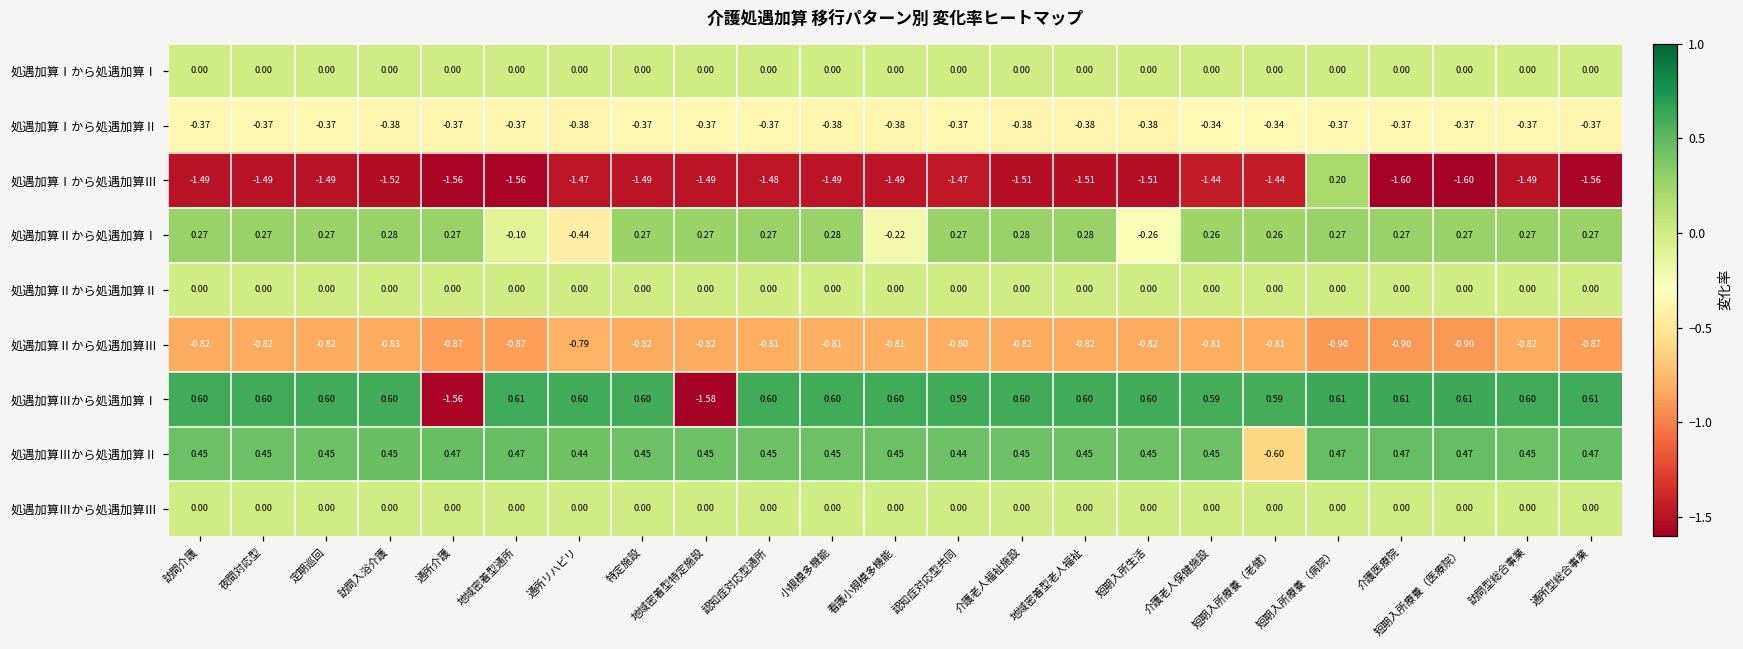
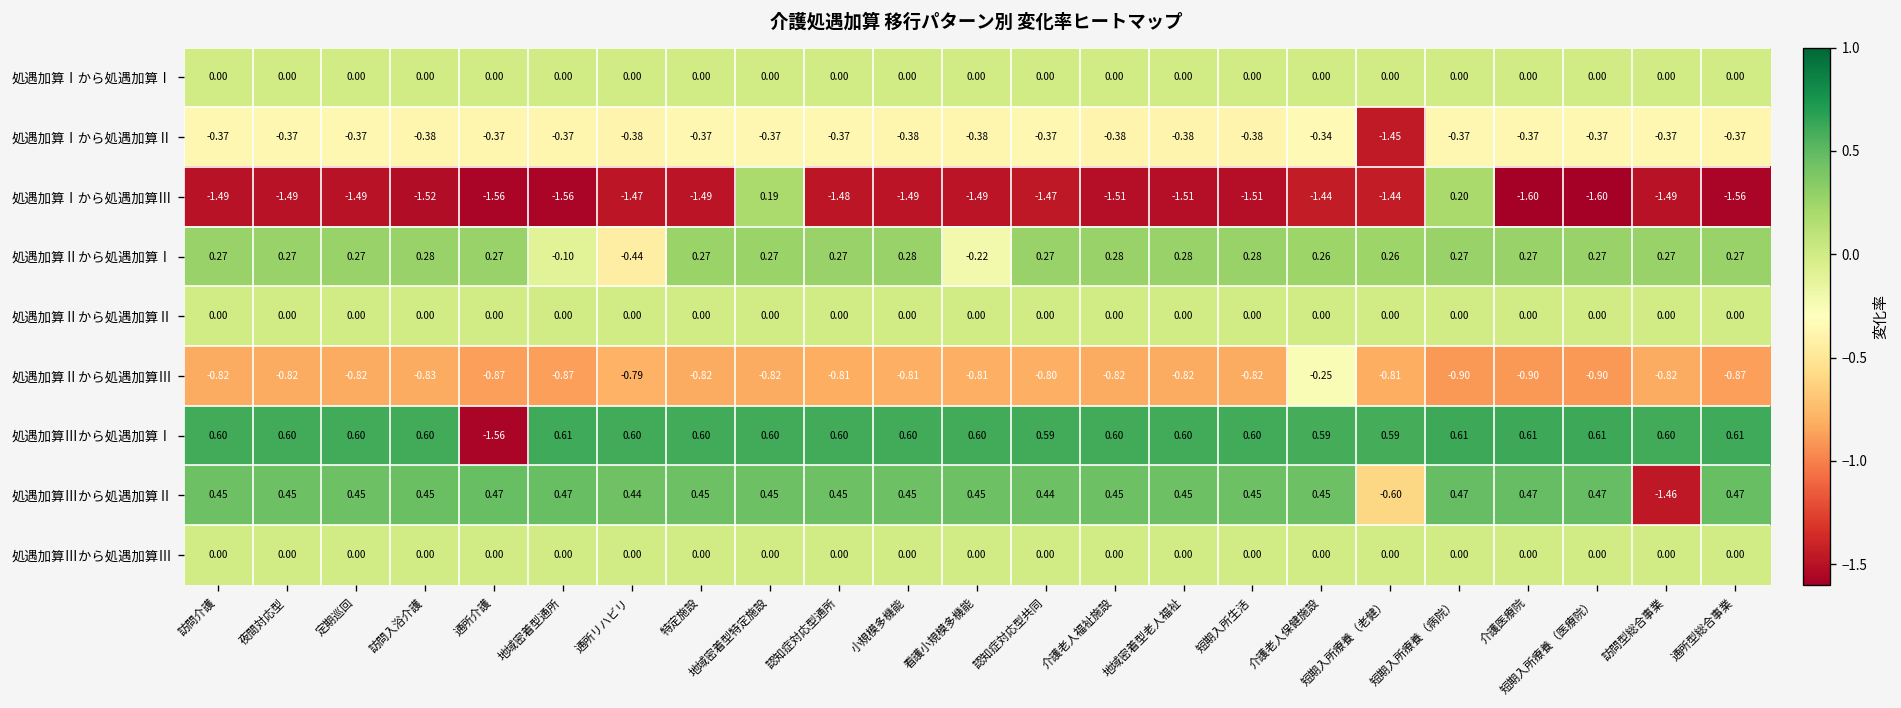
処遇加算Ⅰから処遇加算Ⅱ, 短期入所療養（老健）: -0.34 -> -1.45
処遇加算Ⅰから処遇加算Ⅲ, 地域密着型特定施設: -1.49 -> 0.19
処遇加算Ⅱから処遇加算Ⅰ, 短期入所生活: -0.26 -> 0.28
処遇加算Ⅱから処遇加算Ⅲ, 介護老人保健施設: -0.81 -> -0.25
処遇加算Ⅲから処遇加算Ⅰ, 地域密着型特定施設: -1.58 -> 0.60
処遇加算Ⅲから処遇加算Ⅱ, 訪問型総合事業: 0.45 -> -1.46
